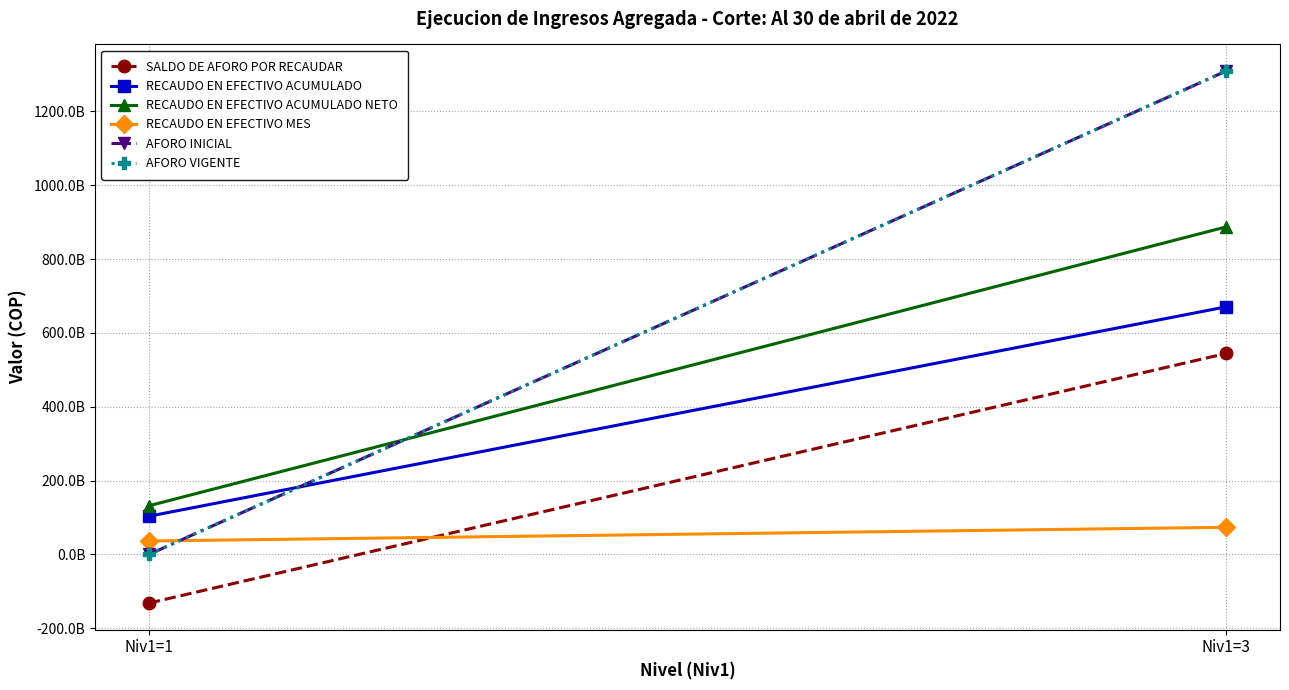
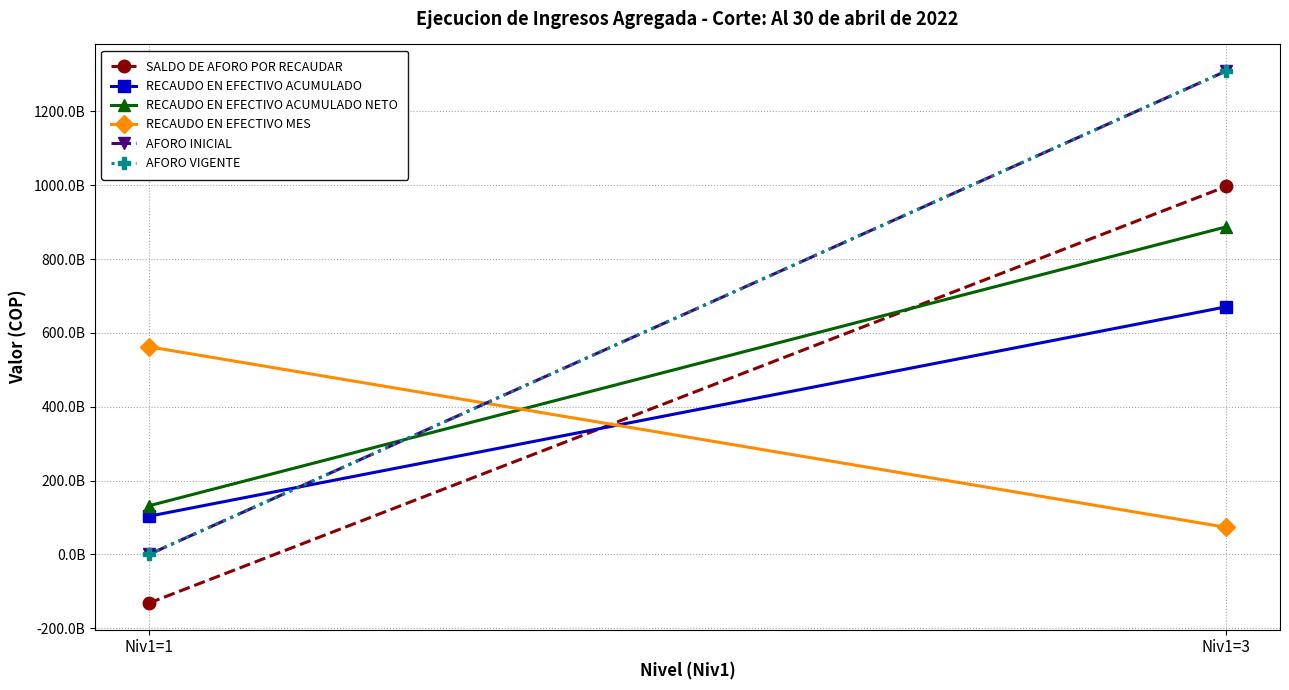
RECAUDO EN EFECTIVO MES, Niv1=1: 40000000000 -> 560000000000
SALDO DE AFORO POR RECAUDAR, Niv1=3: 540000000000 -> 1000000000000
